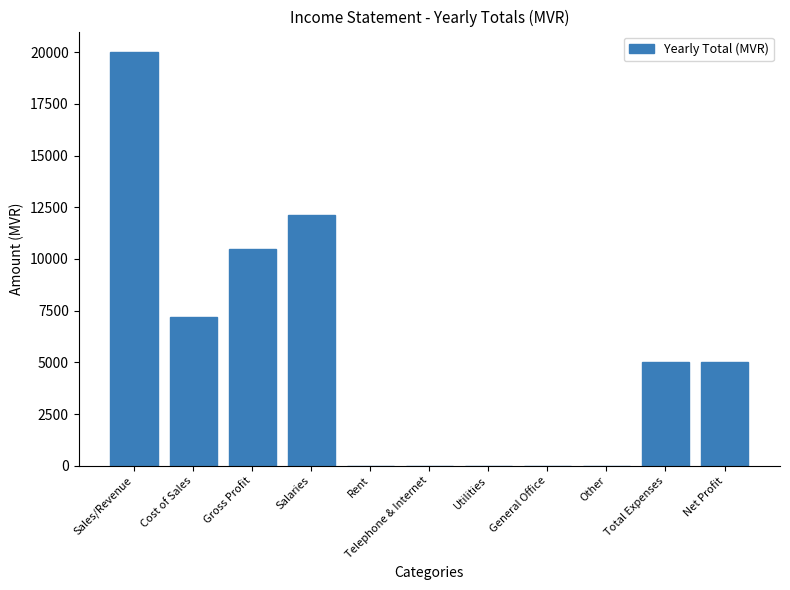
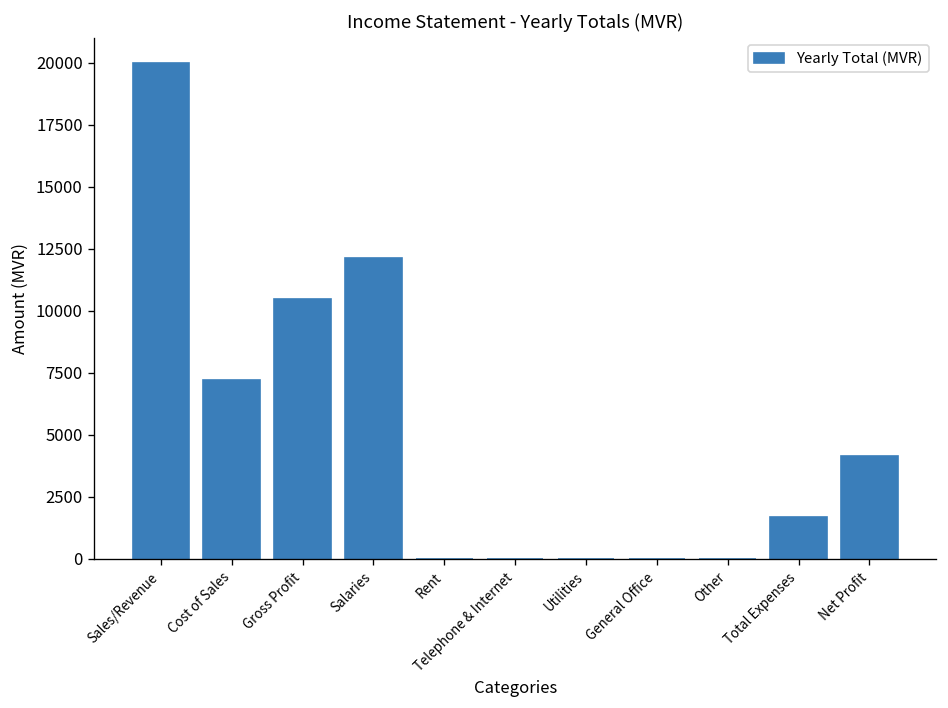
Total Expenses: 5000 -> 1700
Net Profit: 5000 -> 4100
